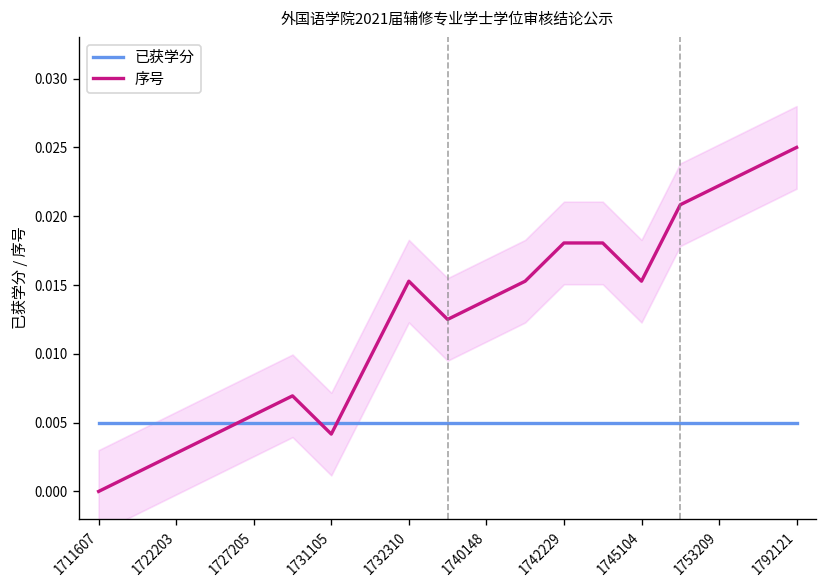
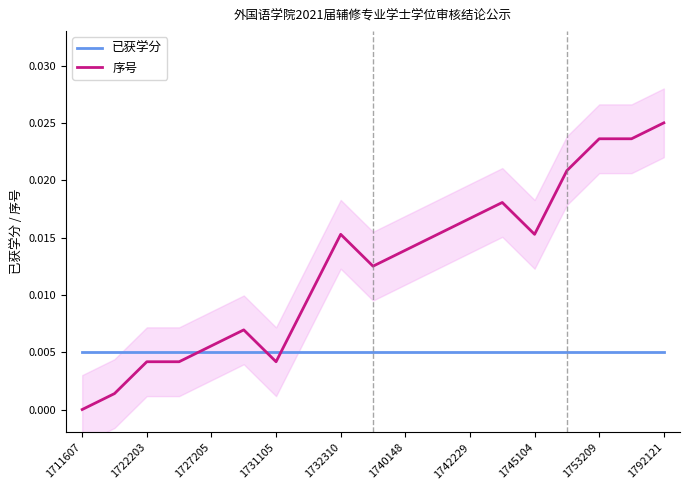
序号, 1722203: 0.0028 -> 0.0042
序号, 1742229: 0.0181 -> 0.0167
序号, 1753209: 0.0222 -> 0.0236
